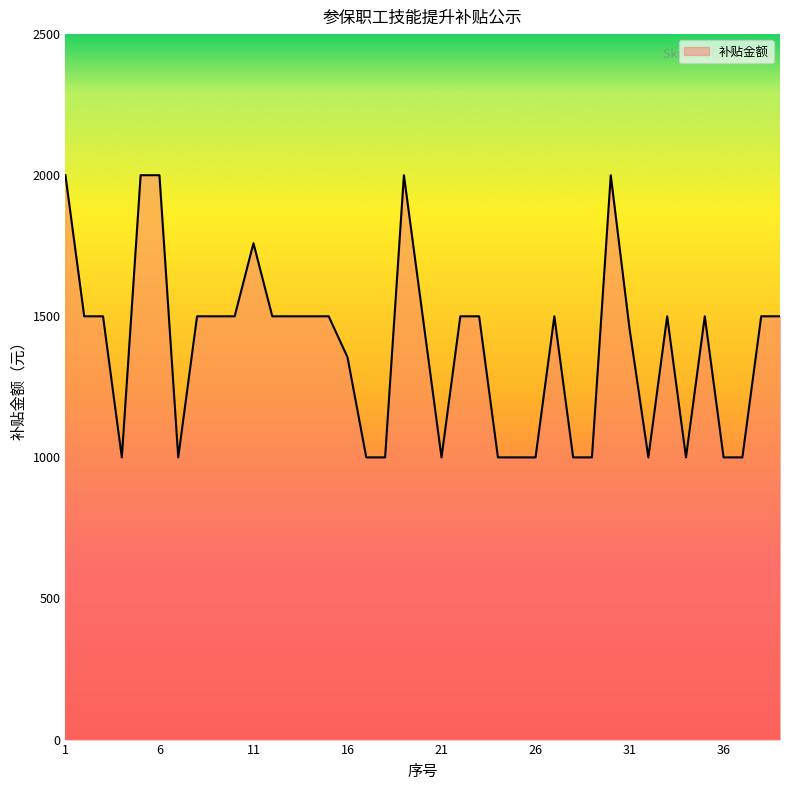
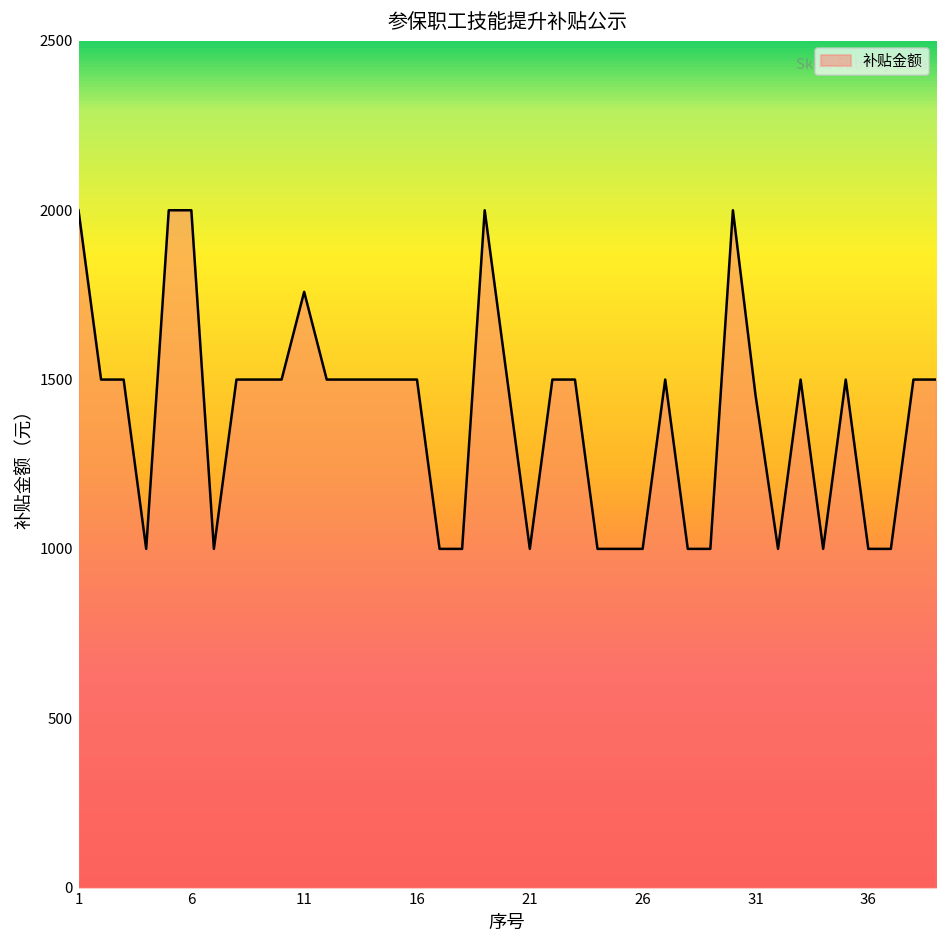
16: 1360 -> 1500
